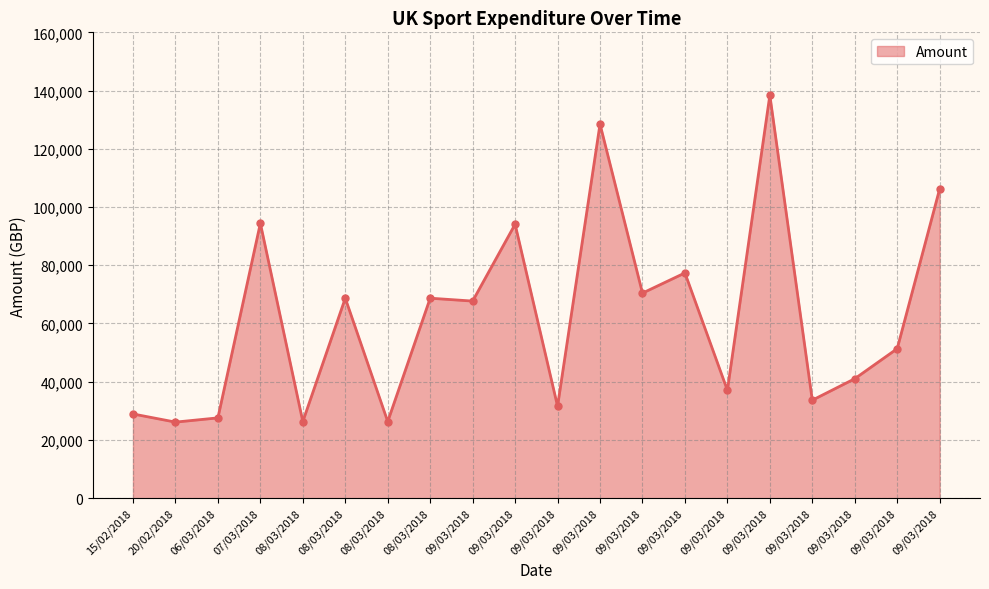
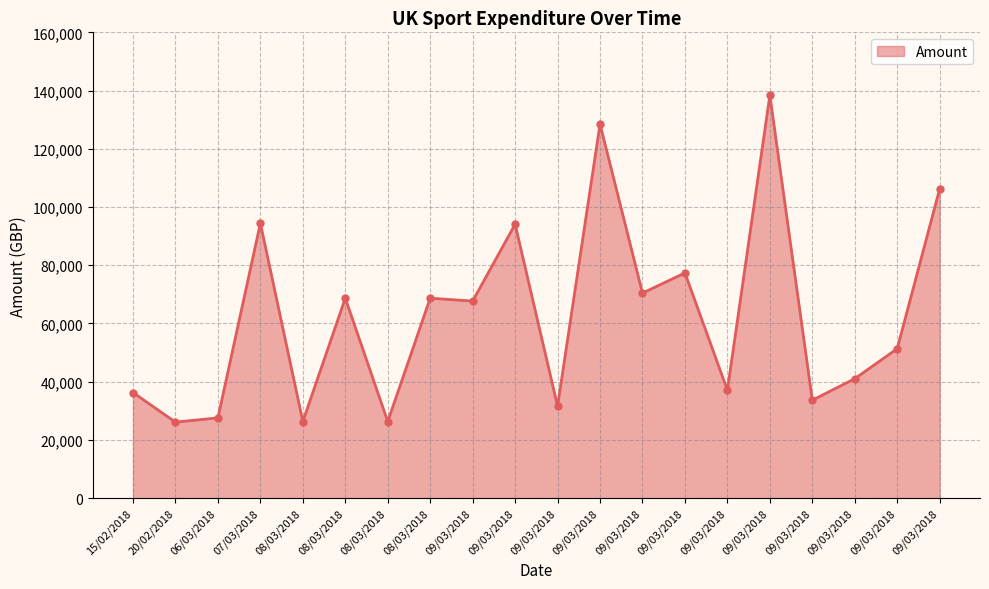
15/02/2018: 29,000 -> 36,000
